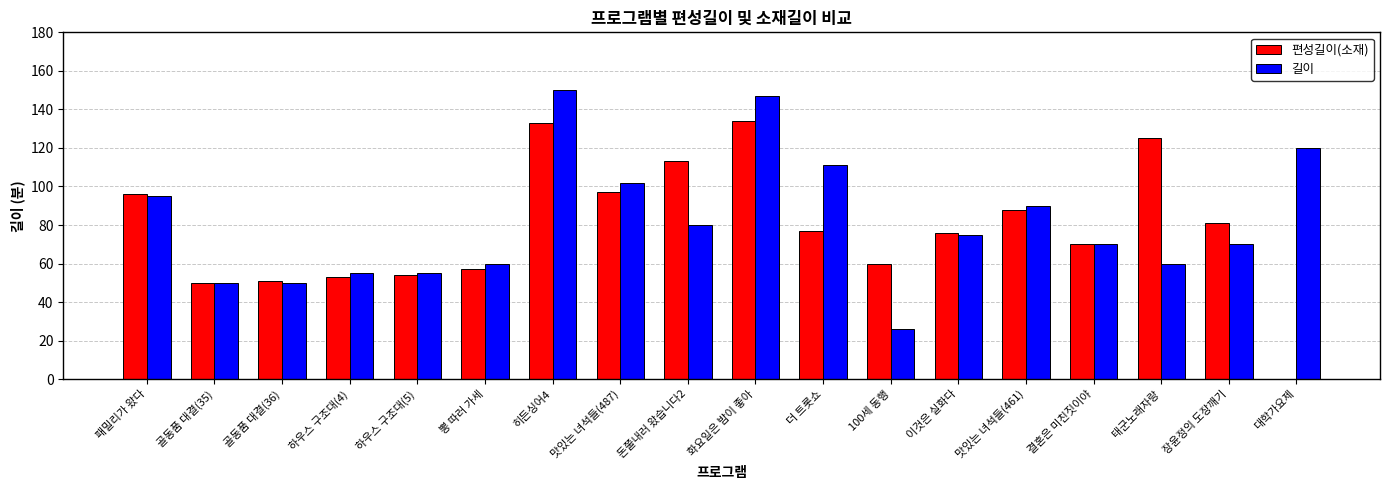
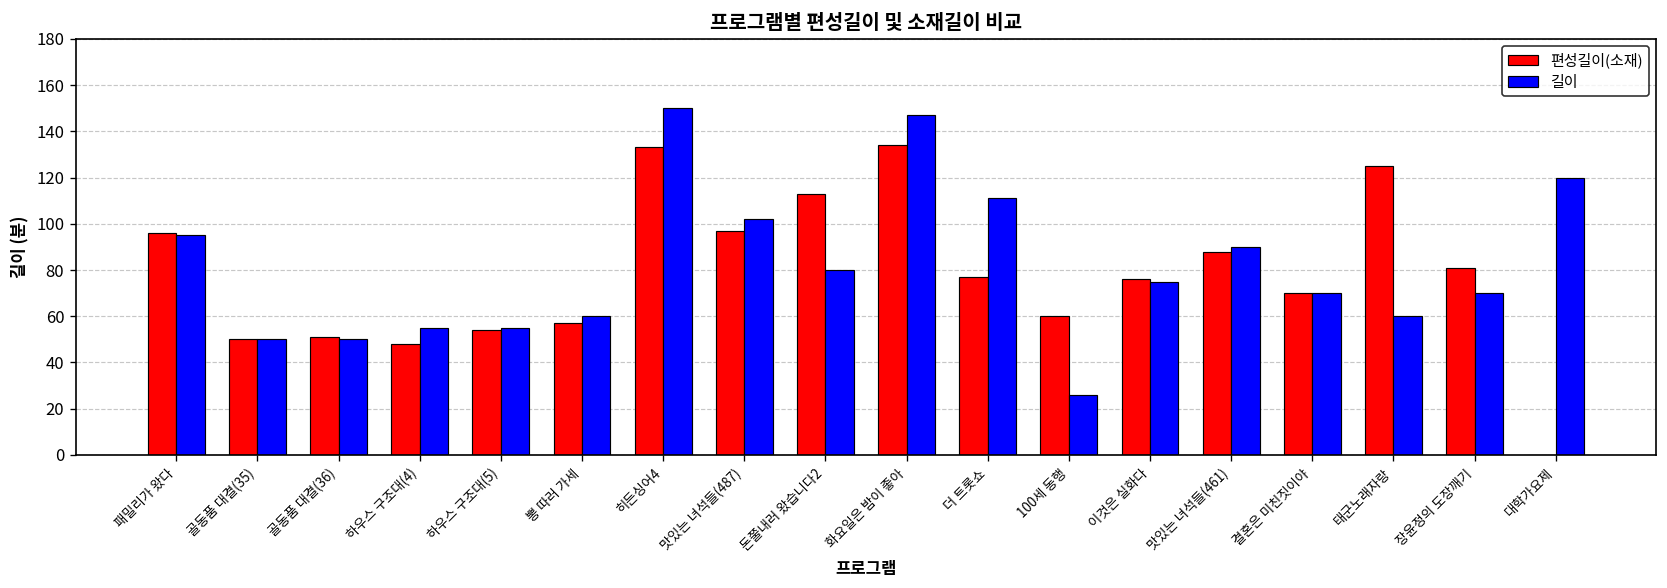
편성길이(소재), 하우스 구조대(4): 53 -> 48
